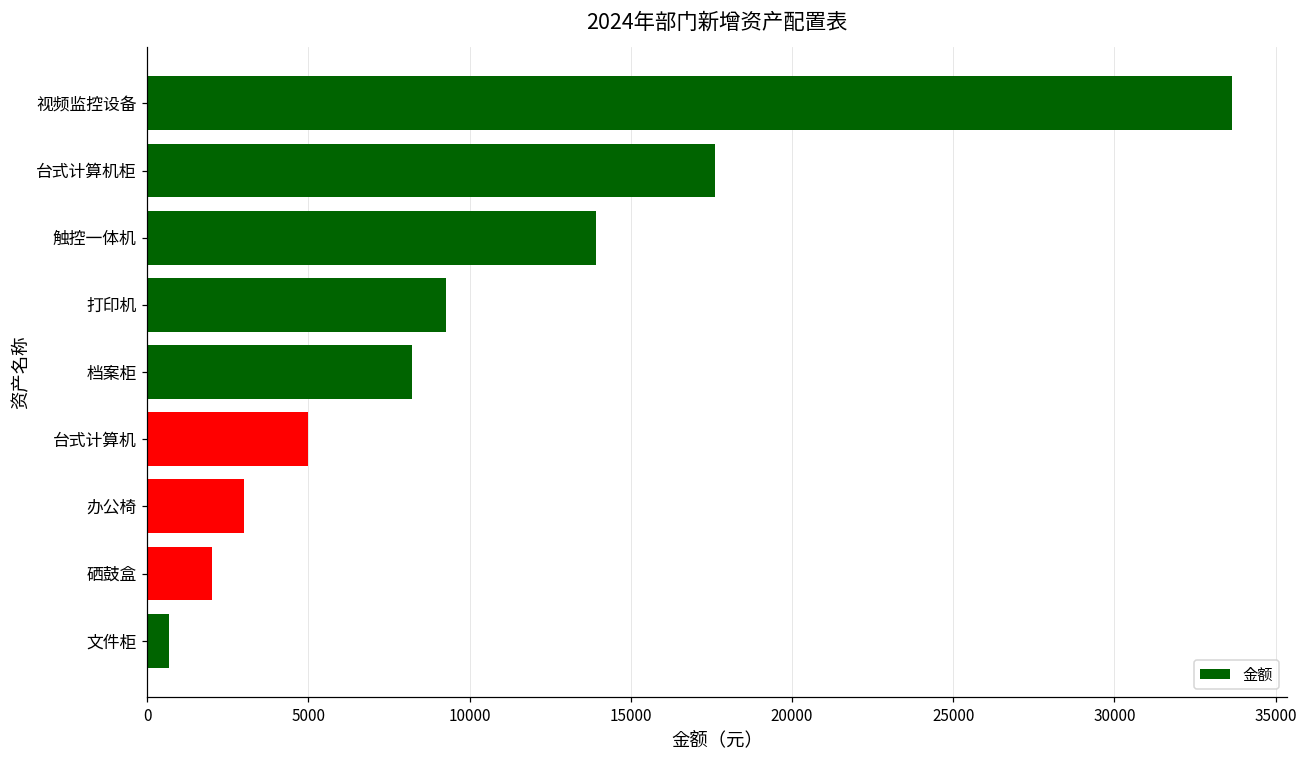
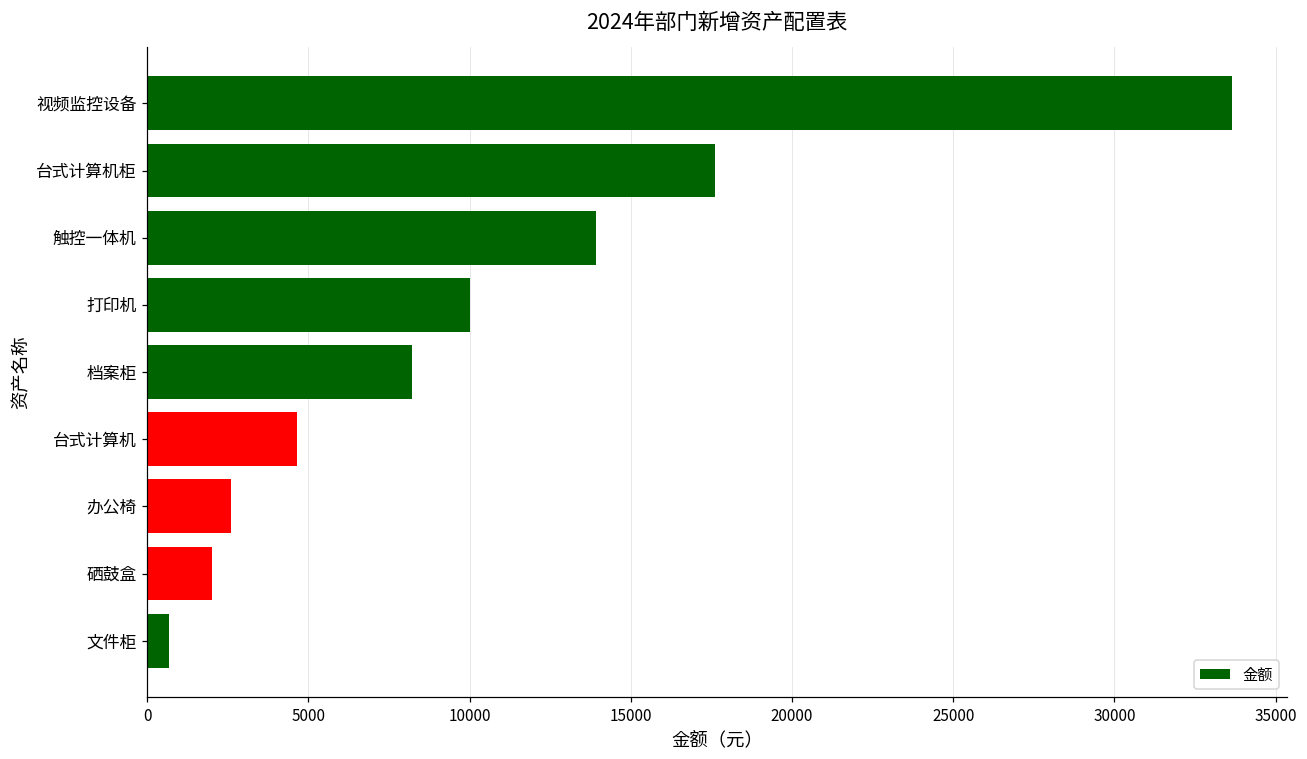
打印机: 9300 -> 10000
台式计算机: 5000 -> 4600
办公椅: 3000 -> 2600
